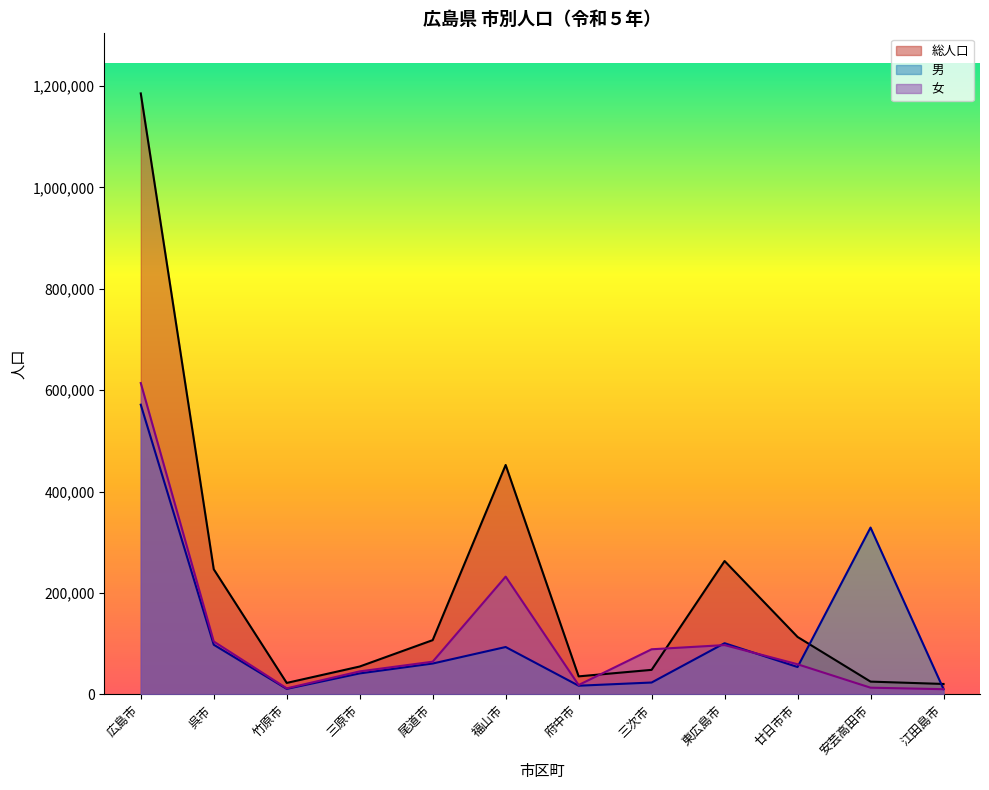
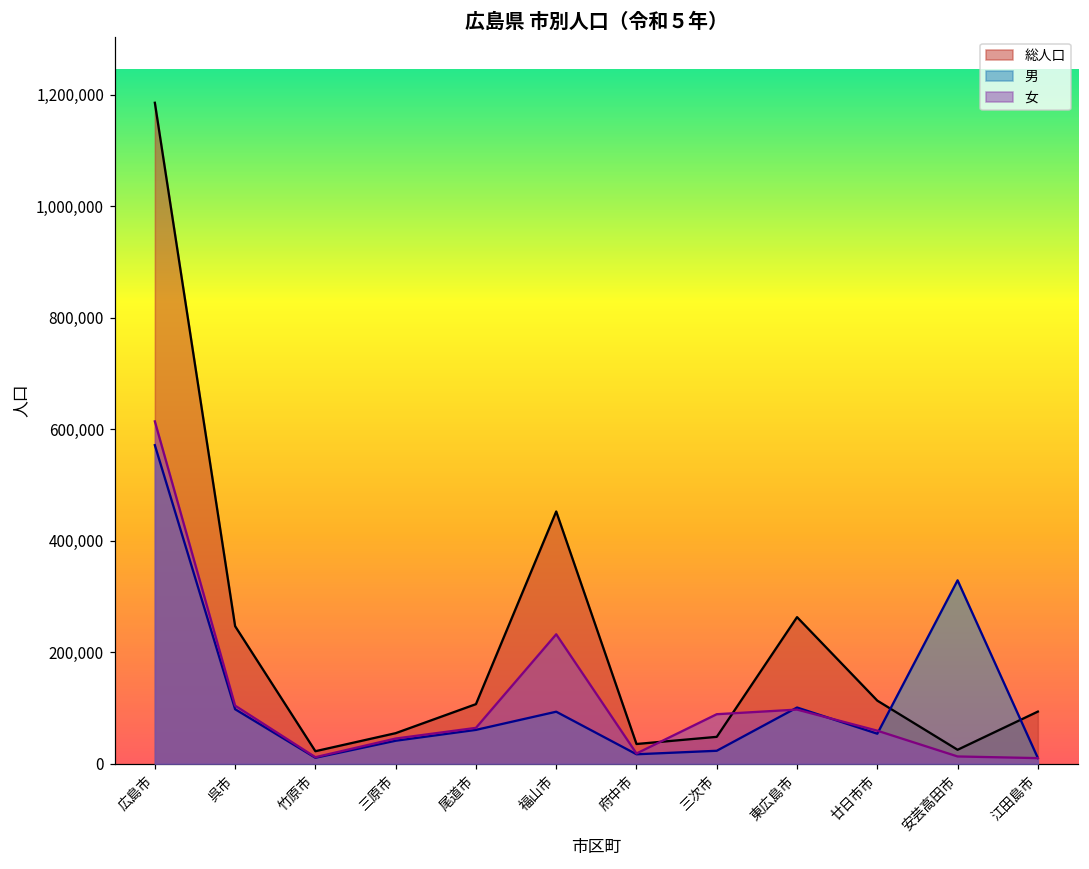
総人口, 江田島市: 20,000 -> 90,000
